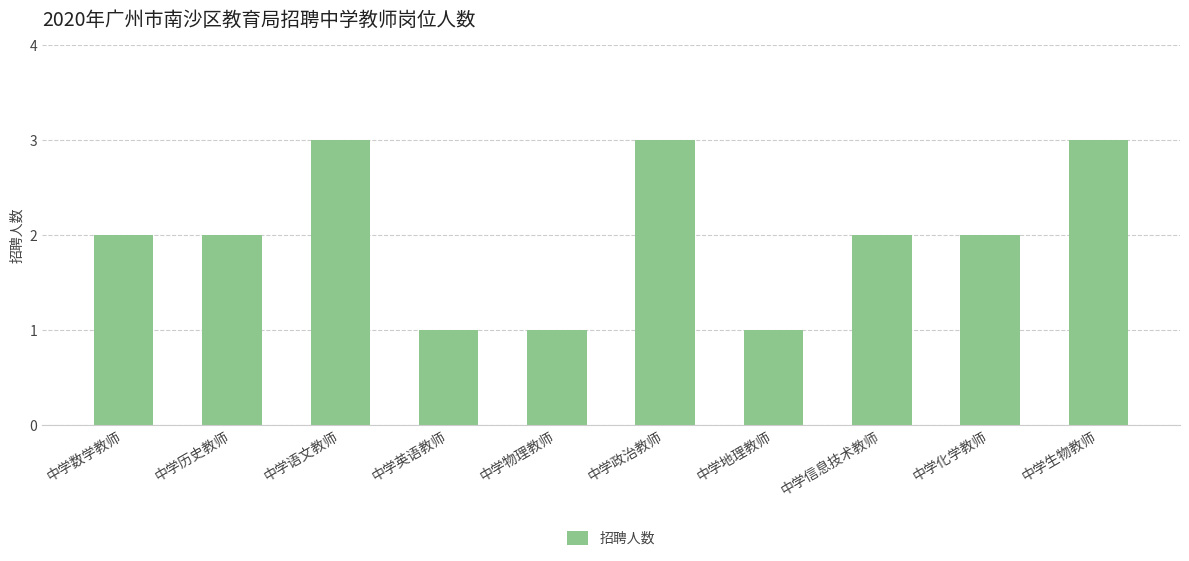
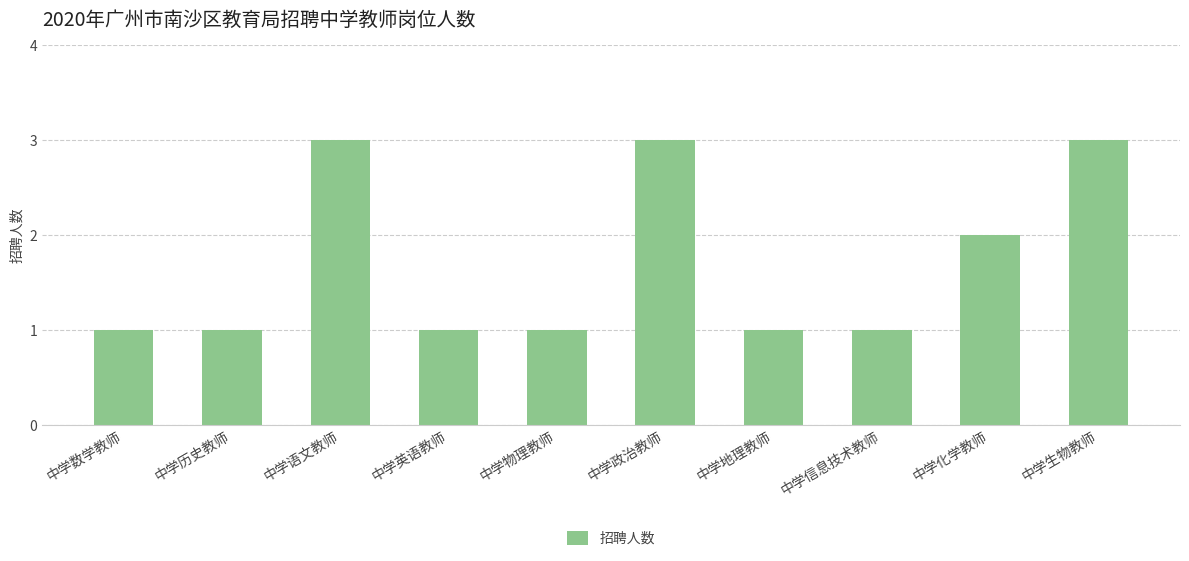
中学数学教师: 2 -> 1
中学历史教师: 2 -> 1
中学信息技术教师: 2 -> 1
